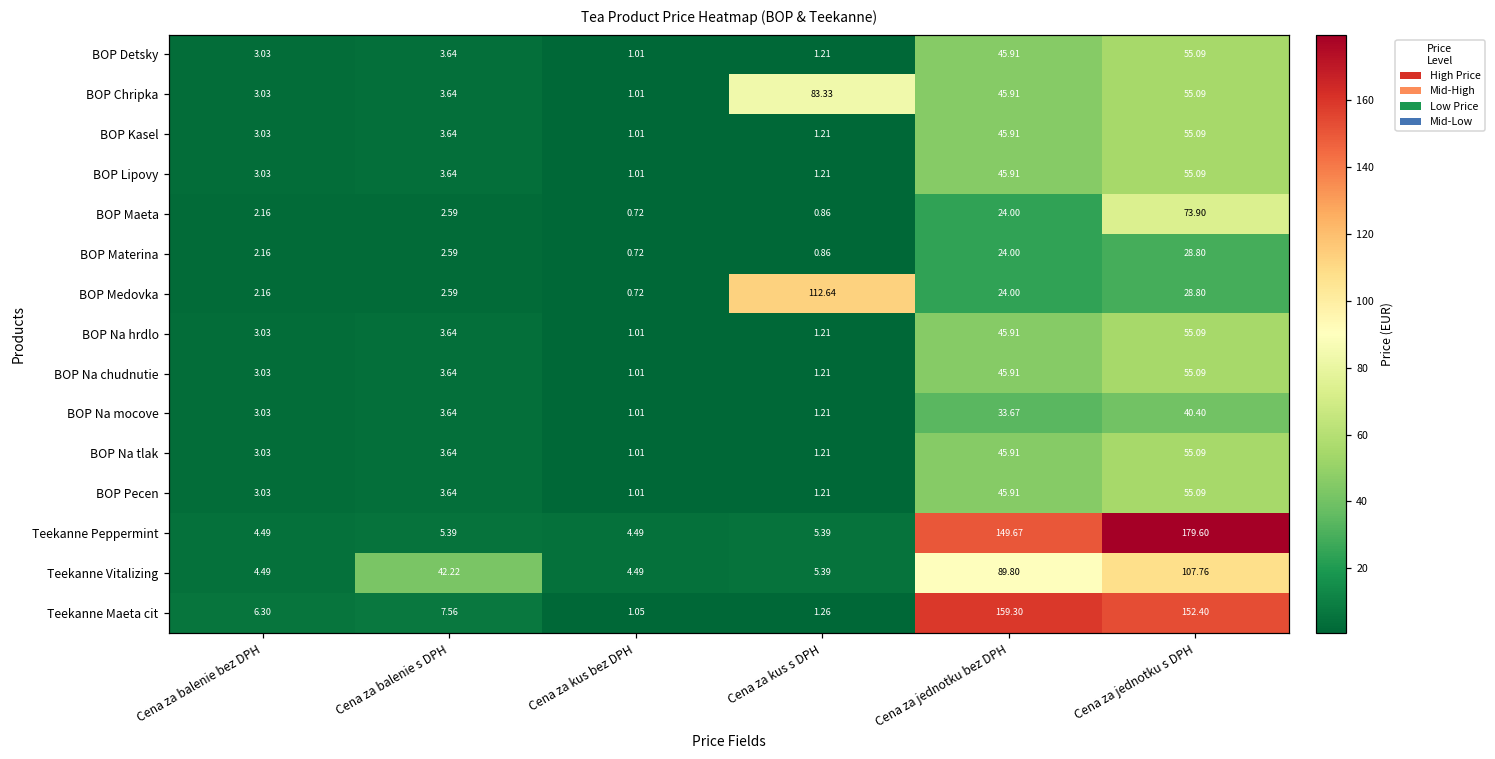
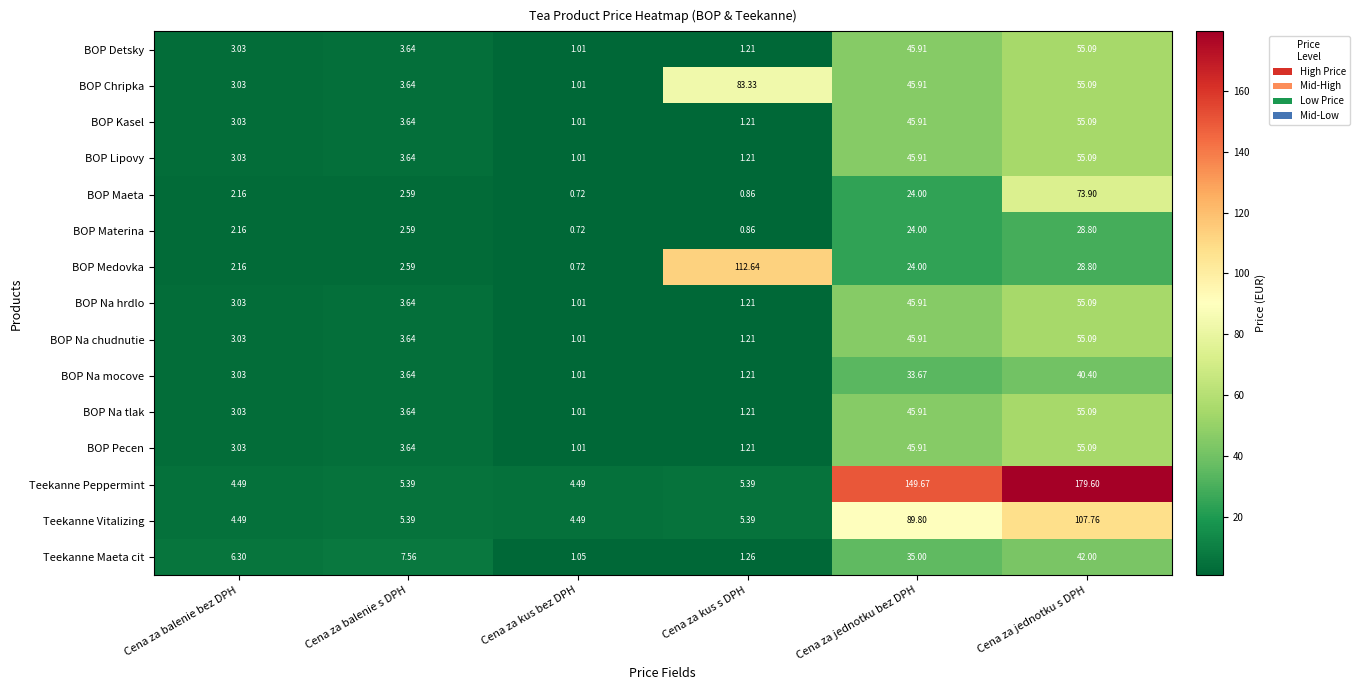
Teekanne Vitalizing, Cena za balenie s DPH: 42.22 -> 5.39
Teekanne Maeta cit, Cena za jednotku bez DPH: 159.30 -> 35.00
Teekanne Maeta cit, Cena za jednotku s DPH: 152.40 -> 42.00
